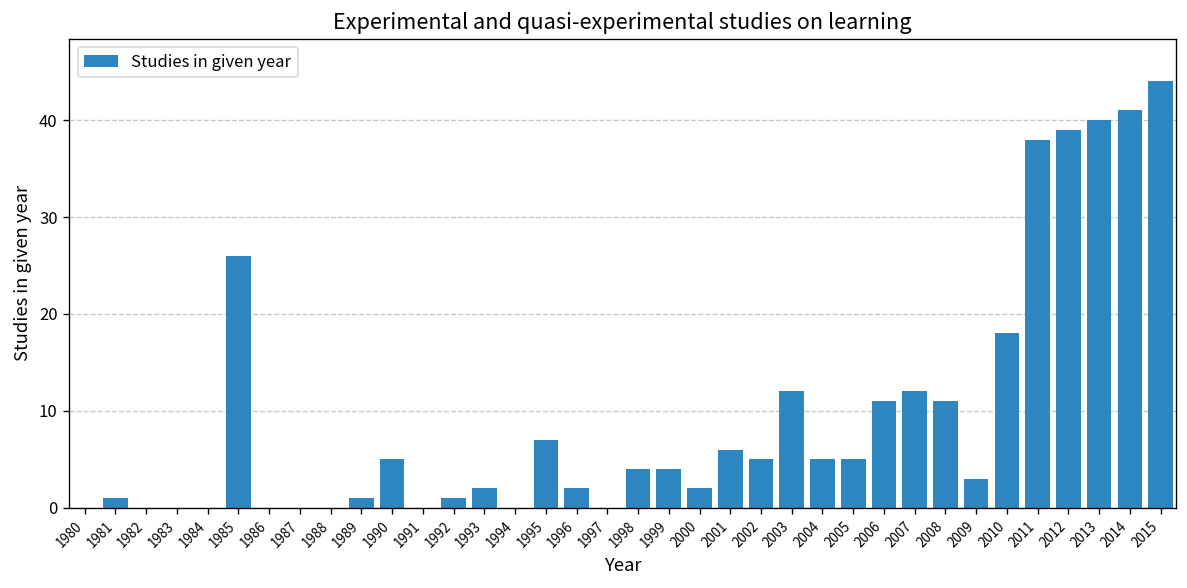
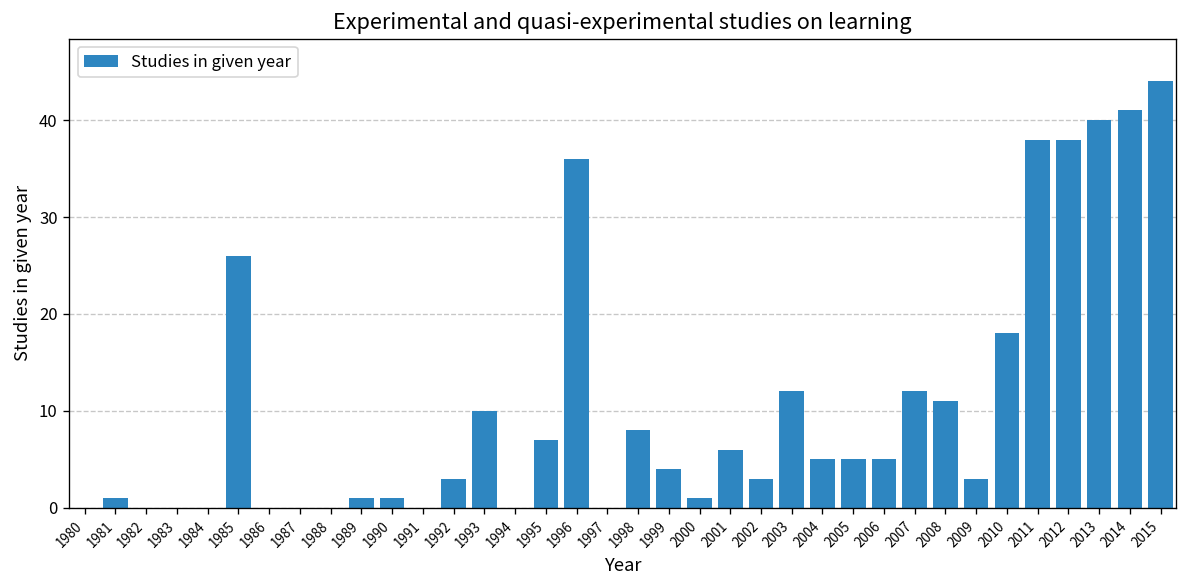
1990: 5 -> 1
1992: 1 -> 3
1993: 2 -> 10
1996: 2 -> 36
1998: 4 -> 8
2000: 2 -> 1
2002: 5 -> 3
2006: 11 -> 5
2012: 39 -> 38
